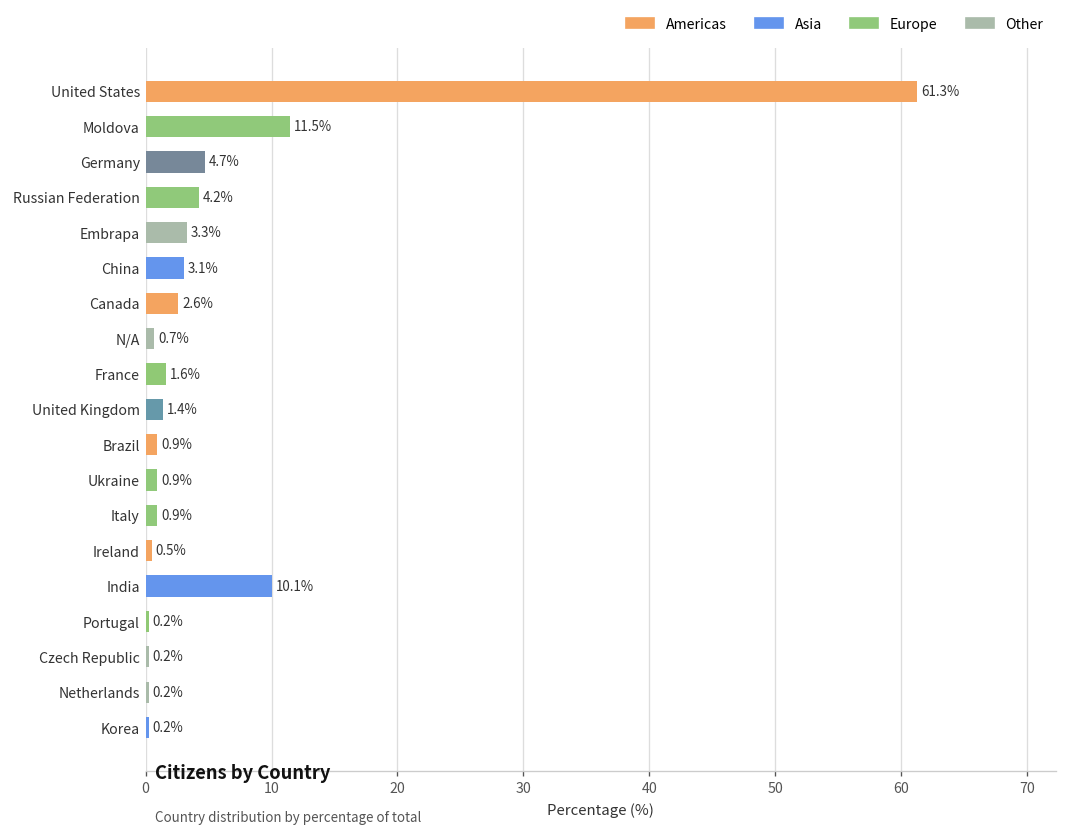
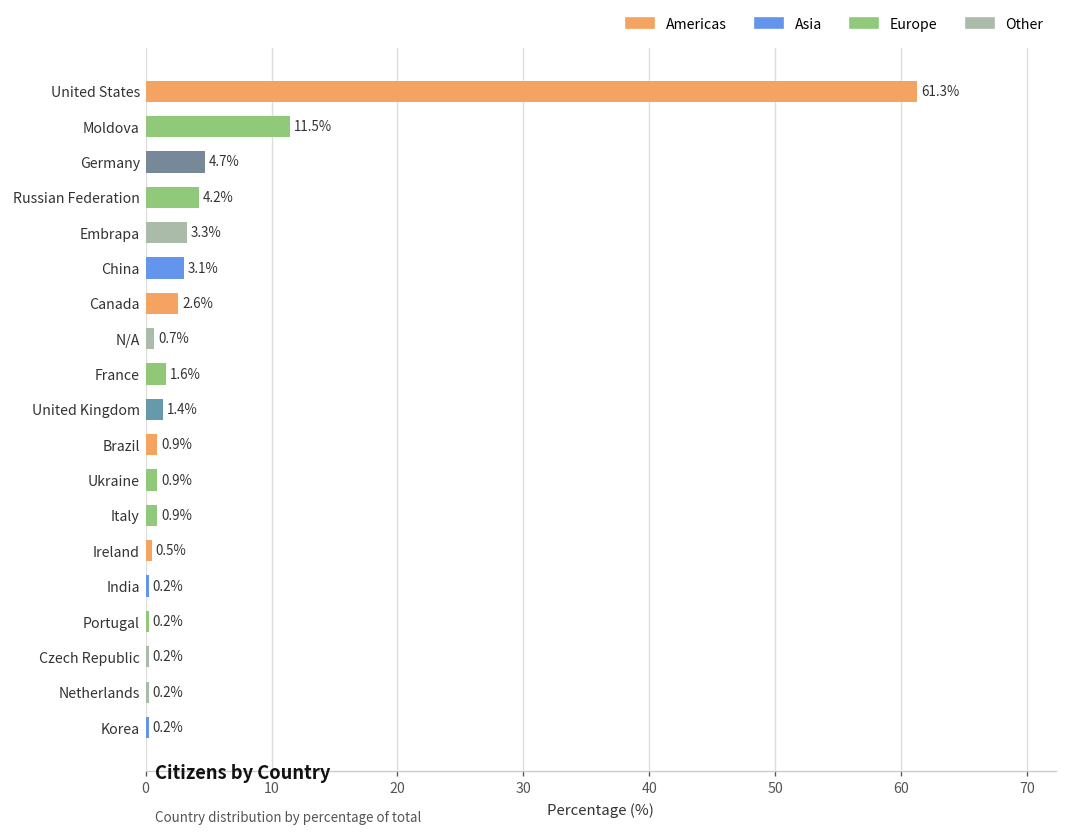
India: 10.1% -> 0.2%
